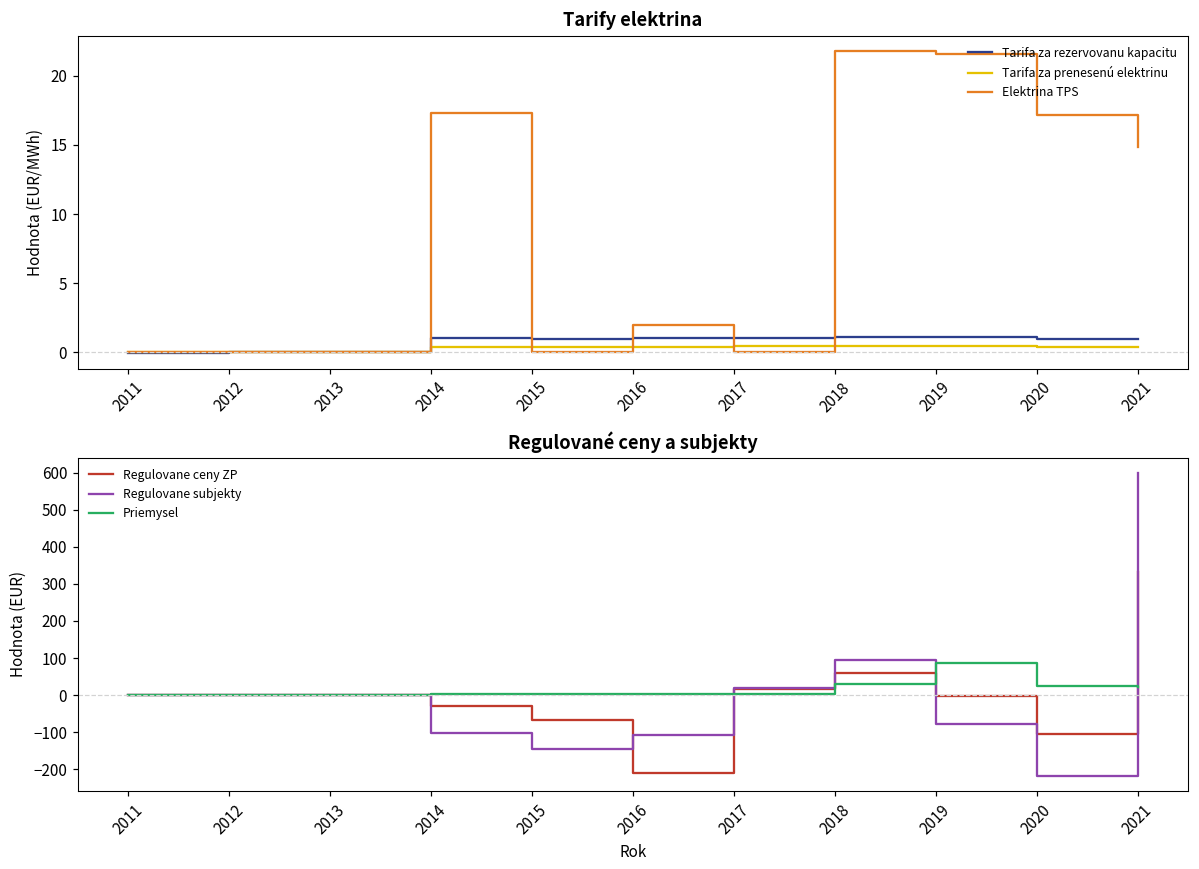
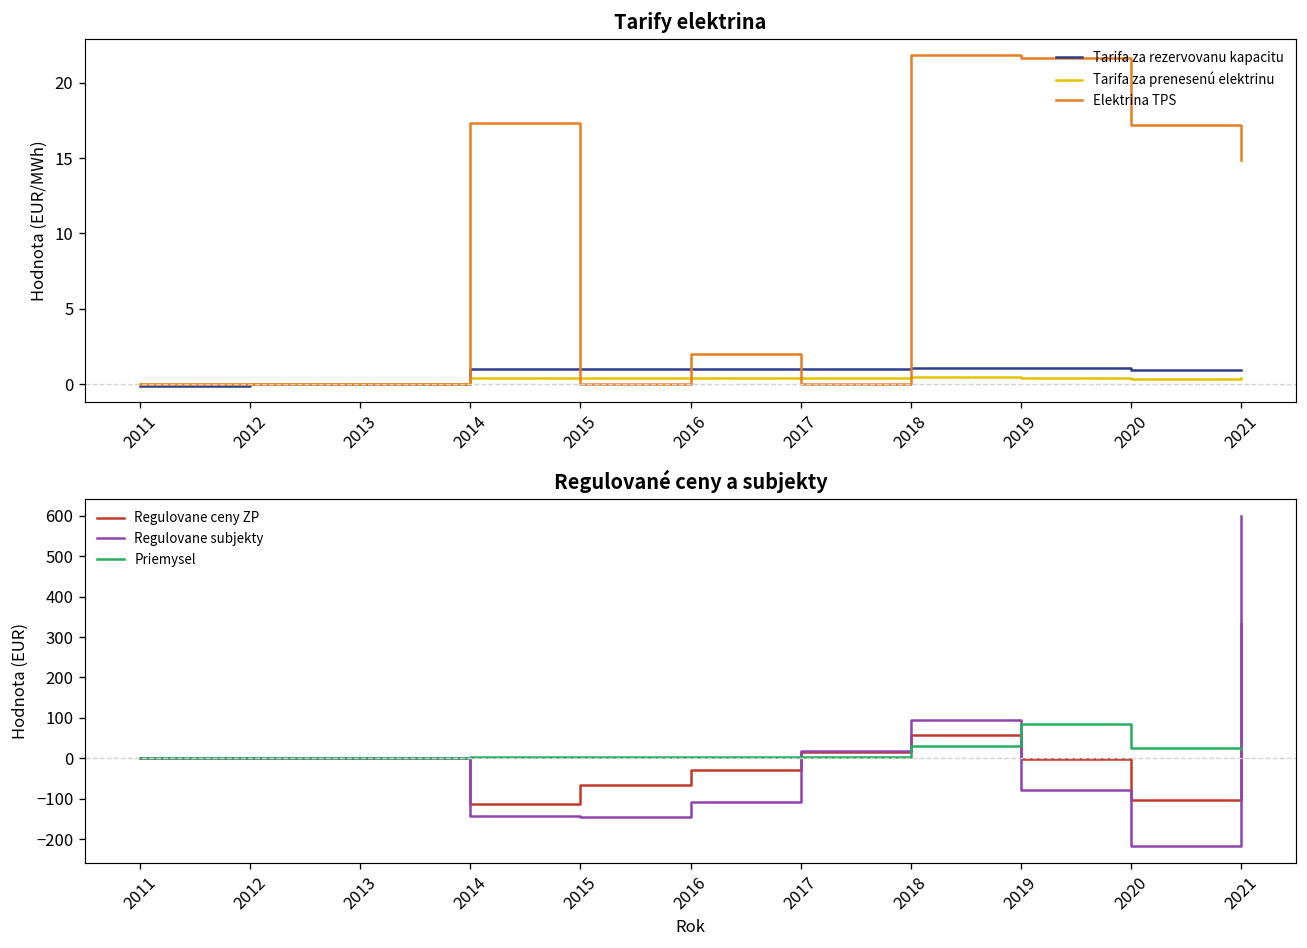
Regulované ceny a subjekty, Regulovane ceny ZP, 2014: -30 -> -110
Regulované ceny a subjekty, Regulovane subjekty, 2014: -100 -> -140
Regulované ceny a subjekty, Regulovane ceny ZP, 2016: -210 -> -30
